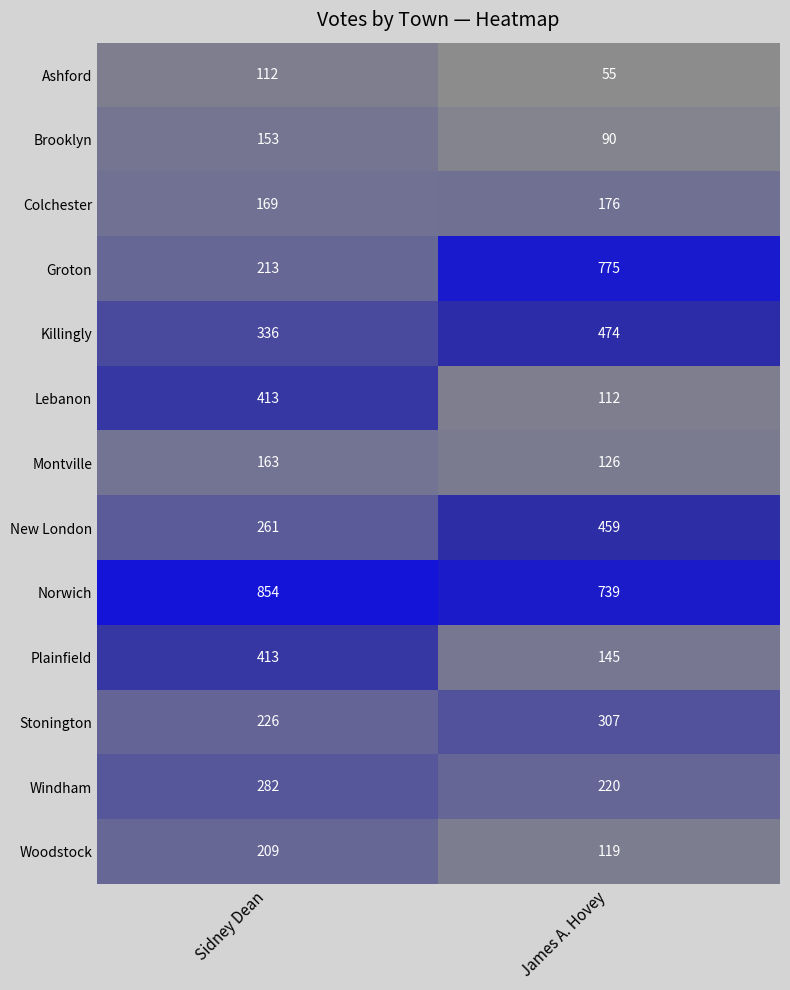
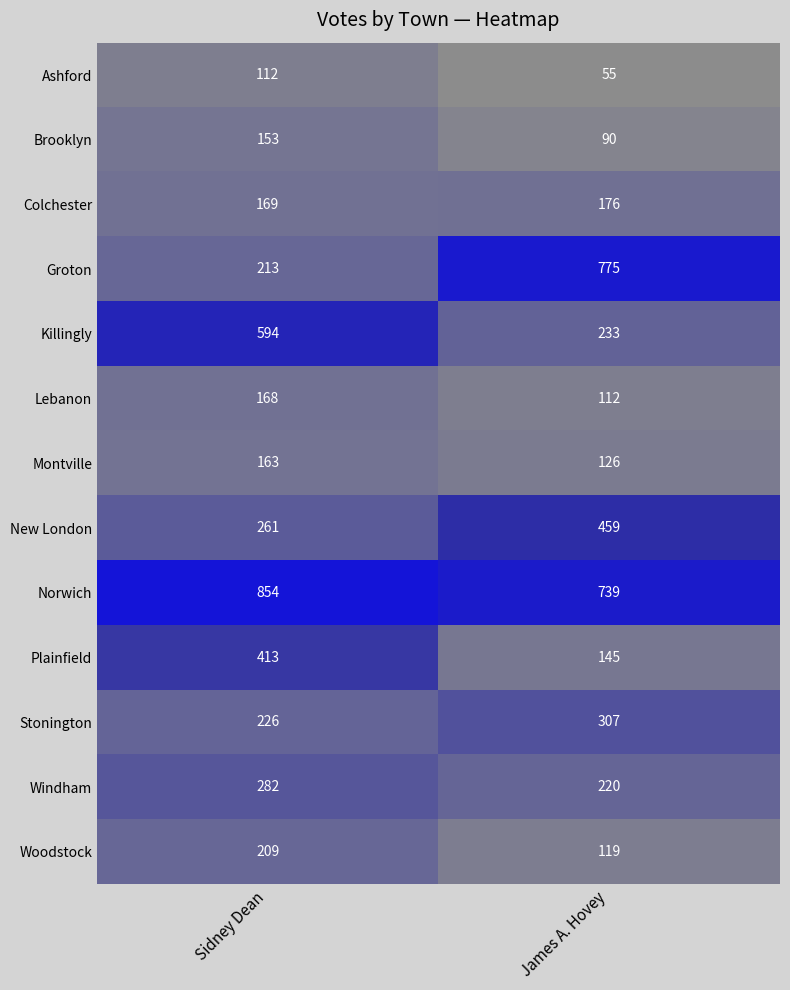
Killingly, Sidney Dean: 336 -> 594
Killingly, James A. Hovey: 474 -> 233
Lebanon, Sidney Dean: 413 -> 168
